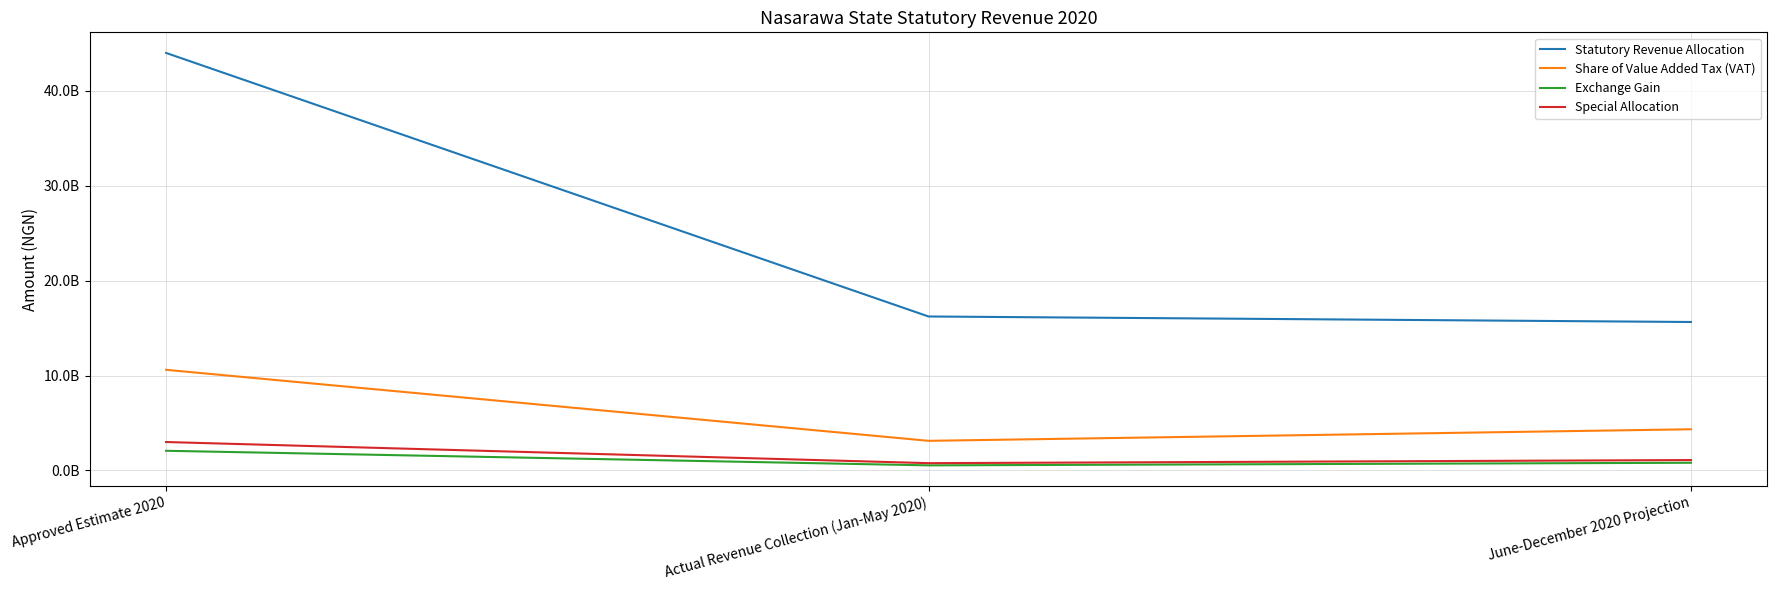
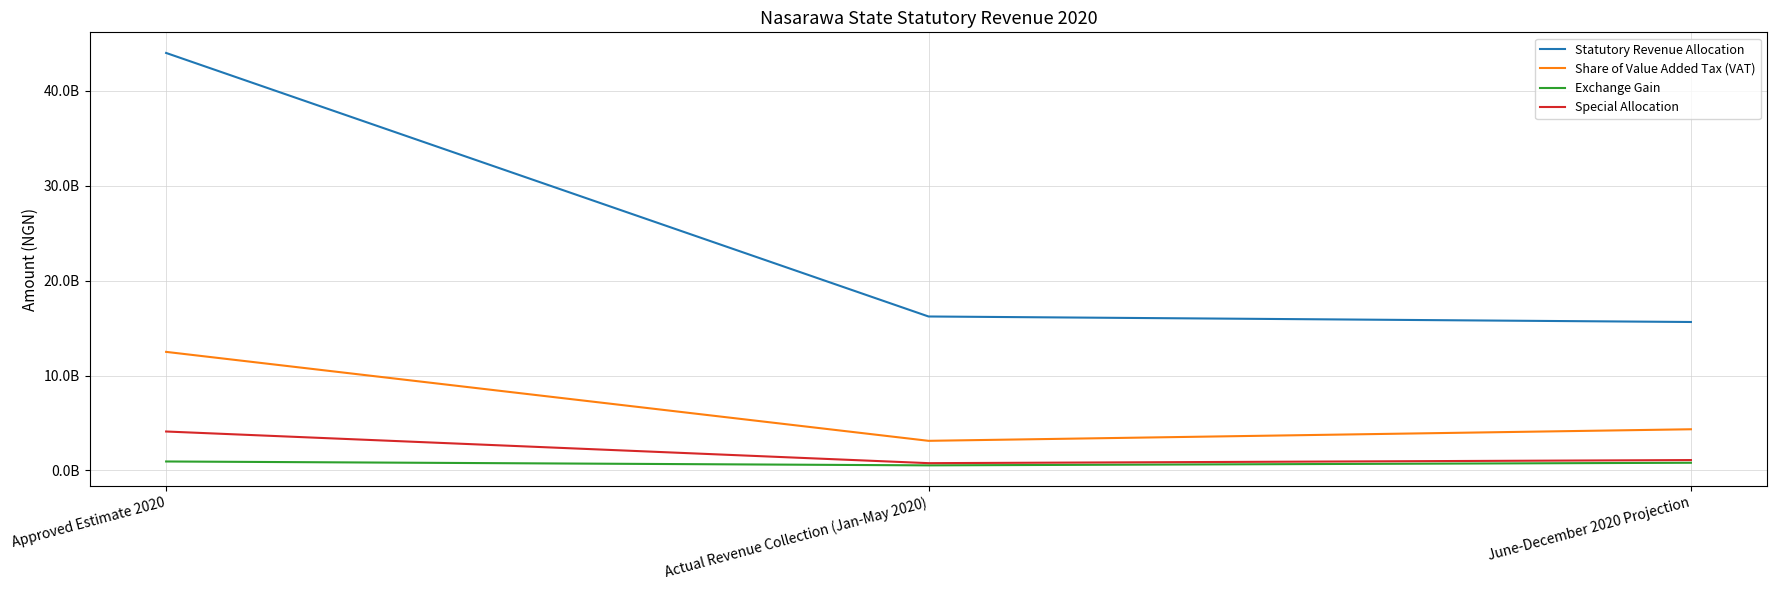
Share of Value Added Tax (VAT), Approved Estimate 2020: 11000000000 -> 13000000000
Exchange Gain, Approved Estimate 2020: 2000000000 -> 1000000000
Special Allocation, Approved Estimate 2020: 3000000000 -> 4000000000
